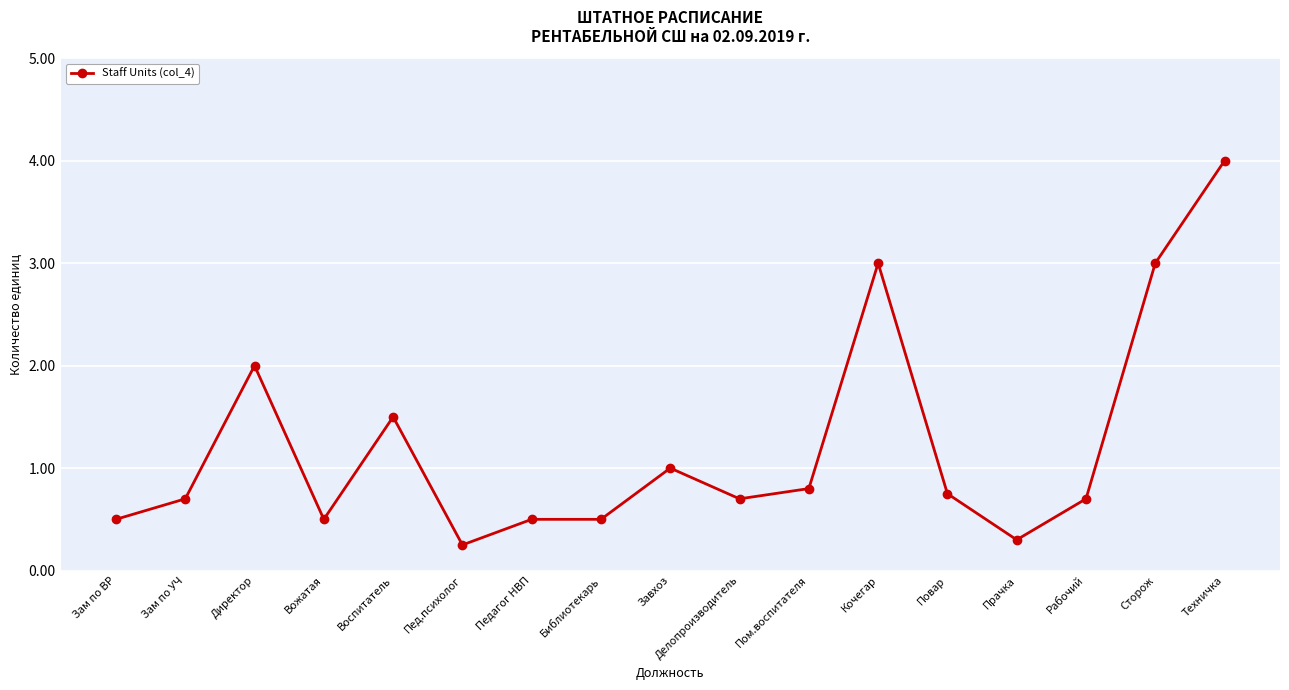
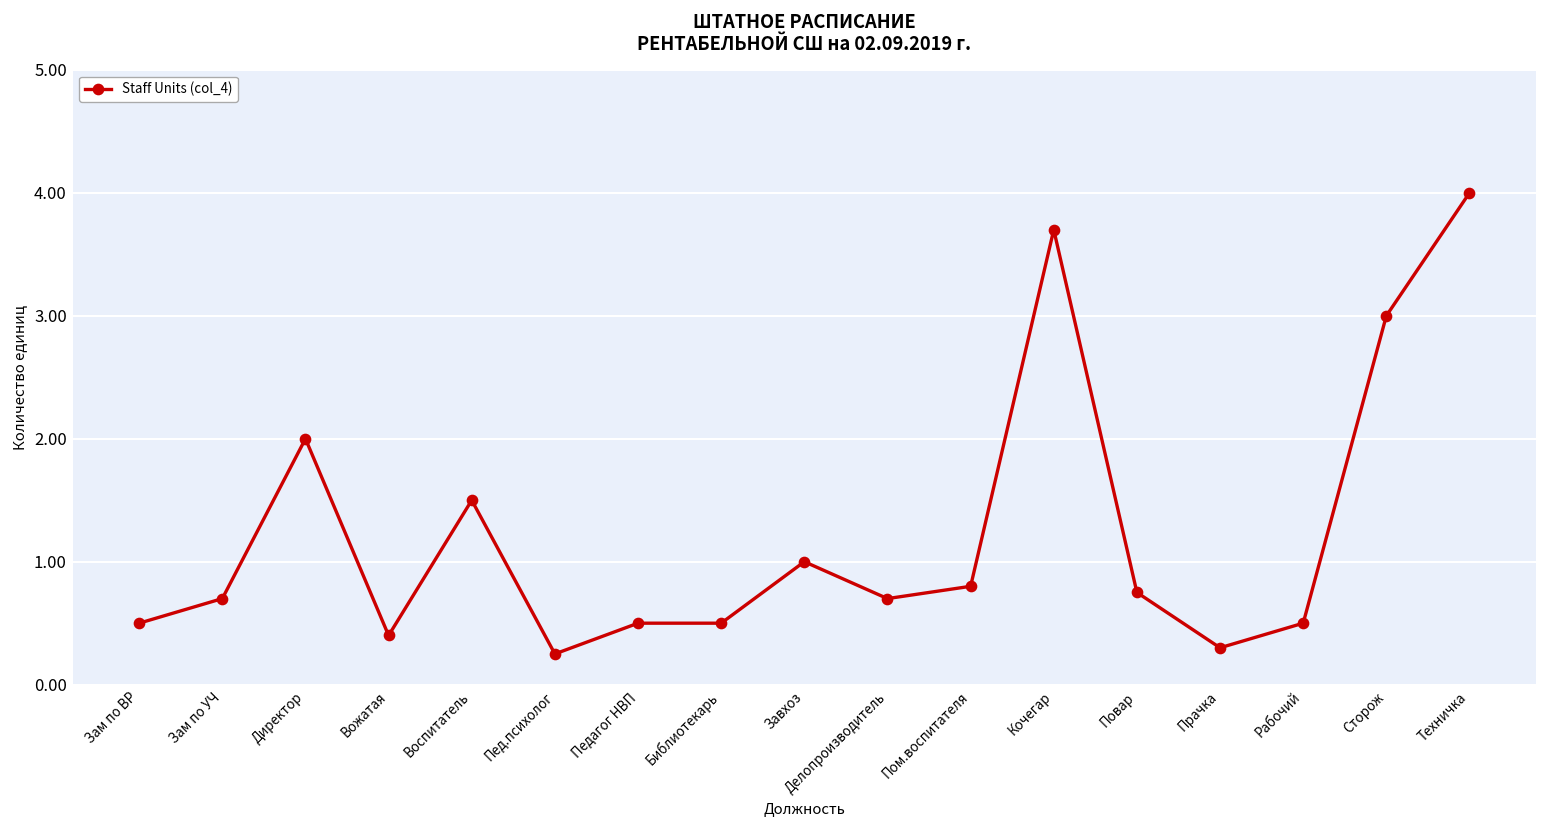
Вожатая: 0.5 -> 0.4
Кочегар: 3.0 -> 3.7
Рабочий: 0.7 -> 0.5
